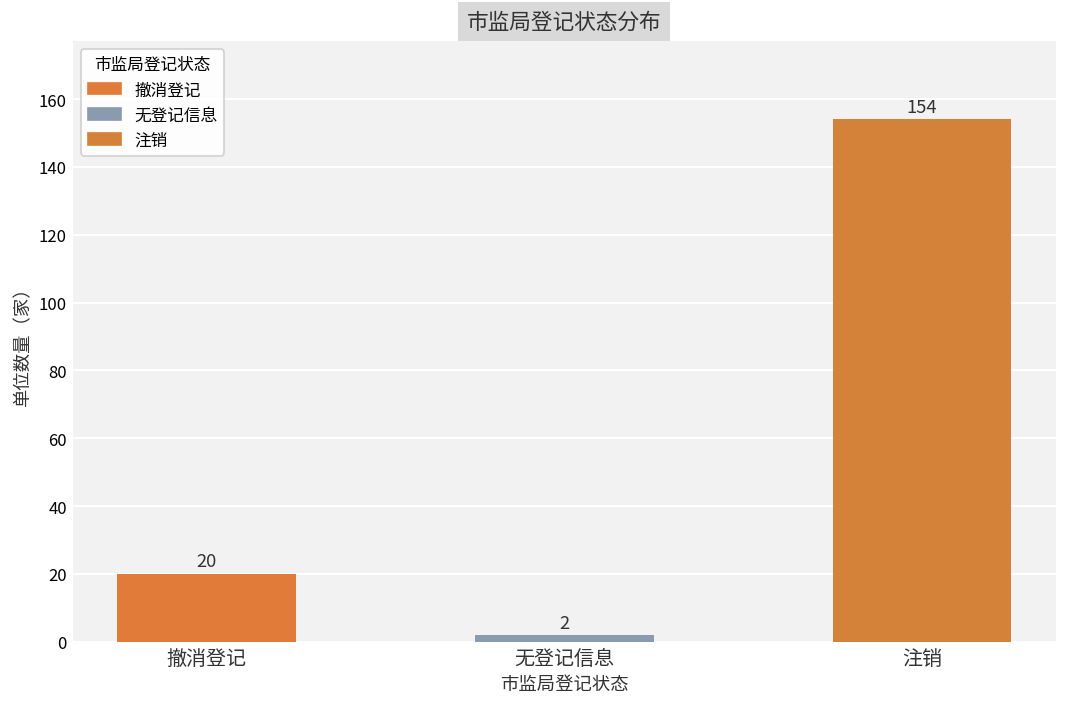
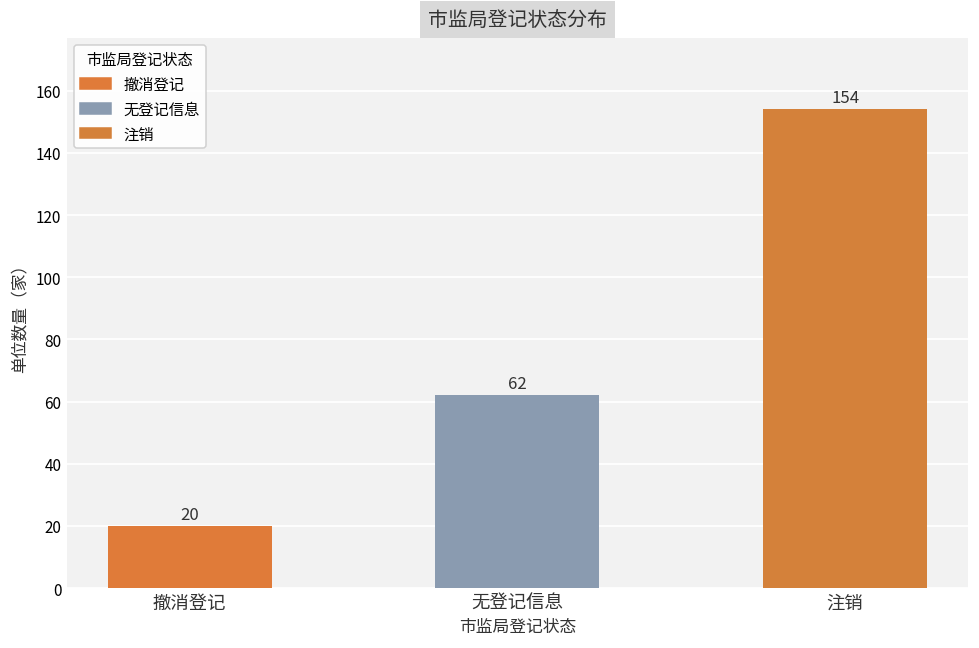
无登记信息: 2 -> 62
